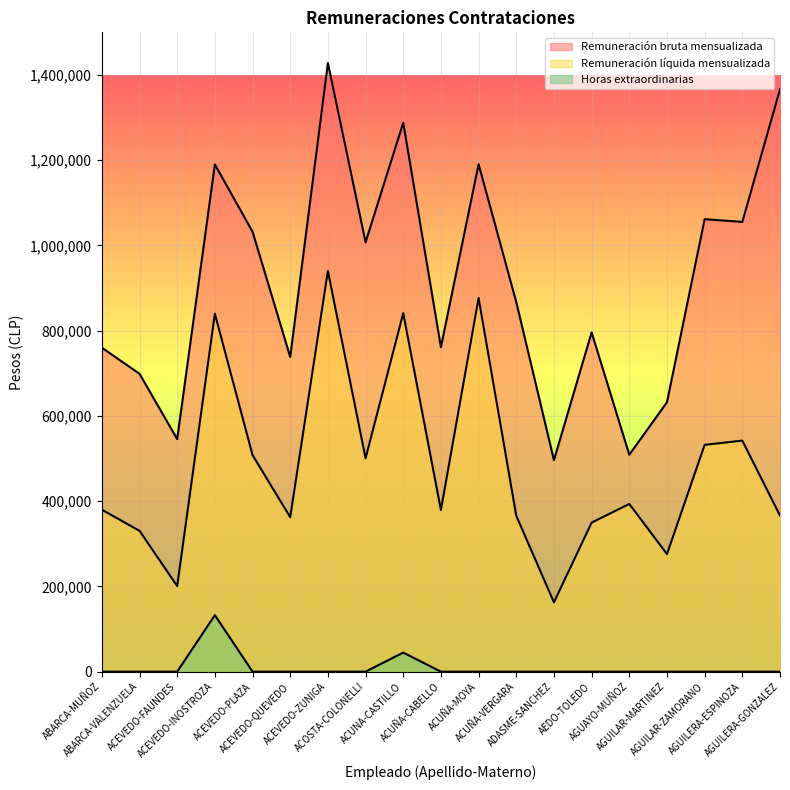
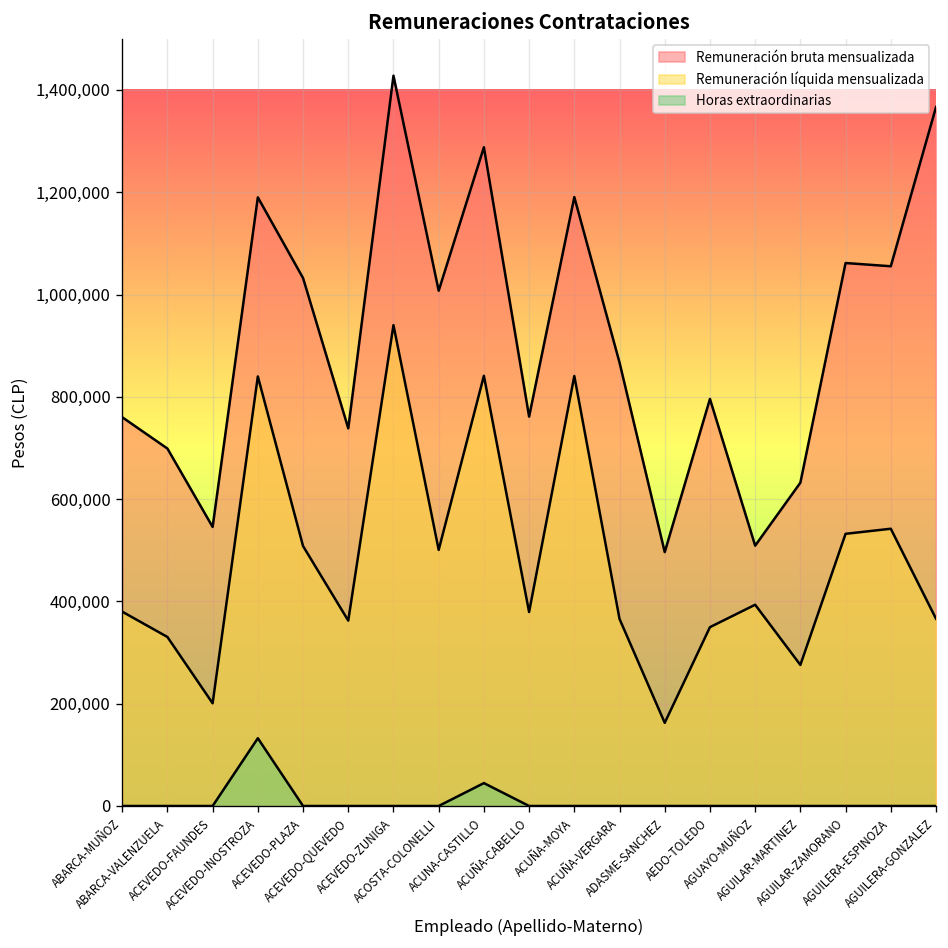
Remuneración líquida mensualizada, ACUÑA-MOYA: 880,000 -> 840,000
